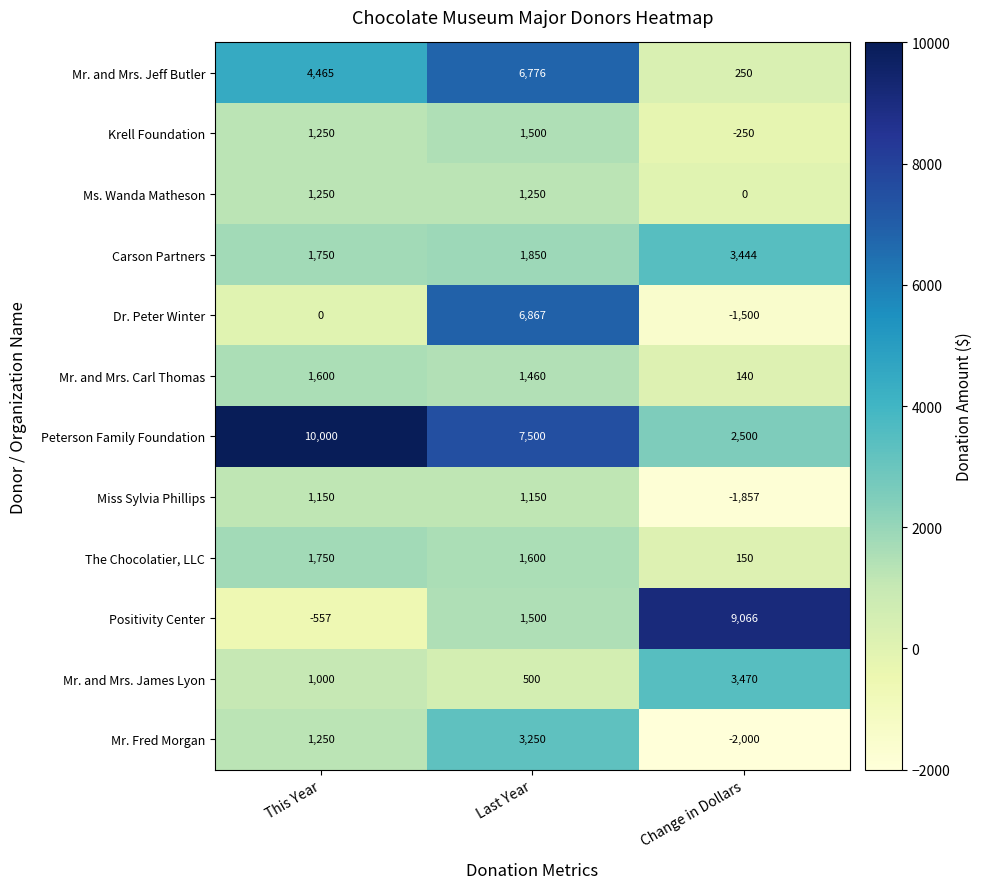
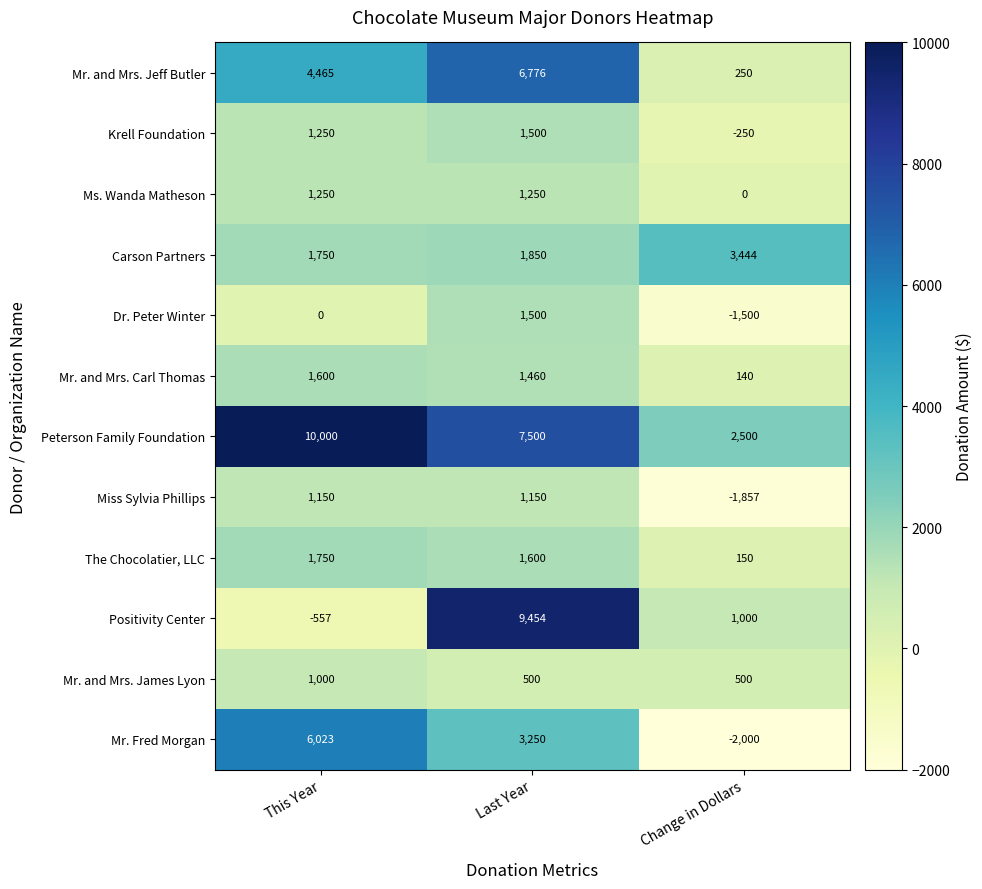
Dr. Peter Winter, Last Year: 6,867 -> 1,500
Positivity Center, Last Year: 1,500 -> 9,454
Positivity Center, Change in Dollars: 9,066 -> 1,000
Mr. and Mrs. James Lyon, Change in Dollars: 3,470 -> 500
Mr. Fred Morgan, This Year: 1,250 -> 6,023
